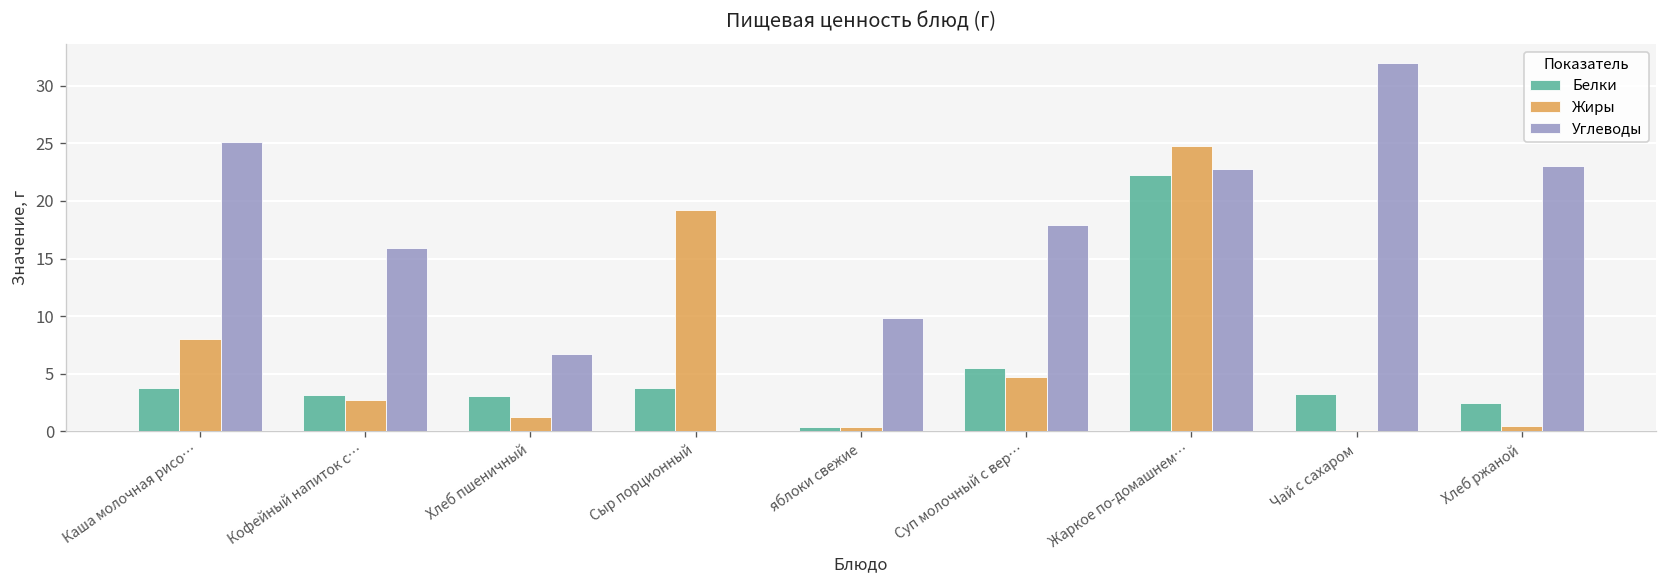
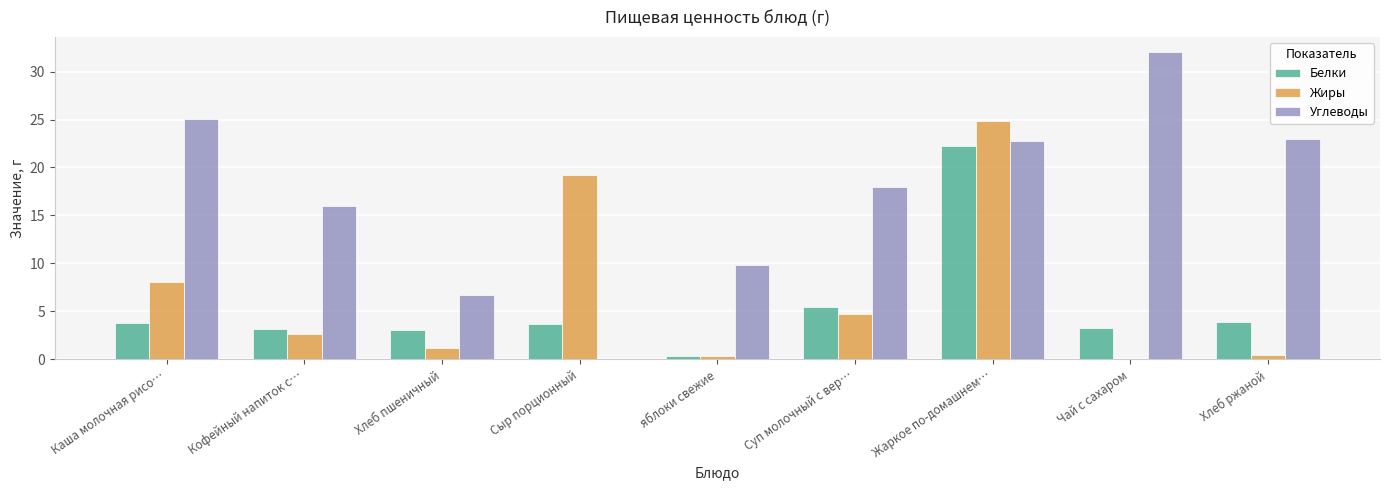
Белки, Хлеб ржаной: 2 -> 4
